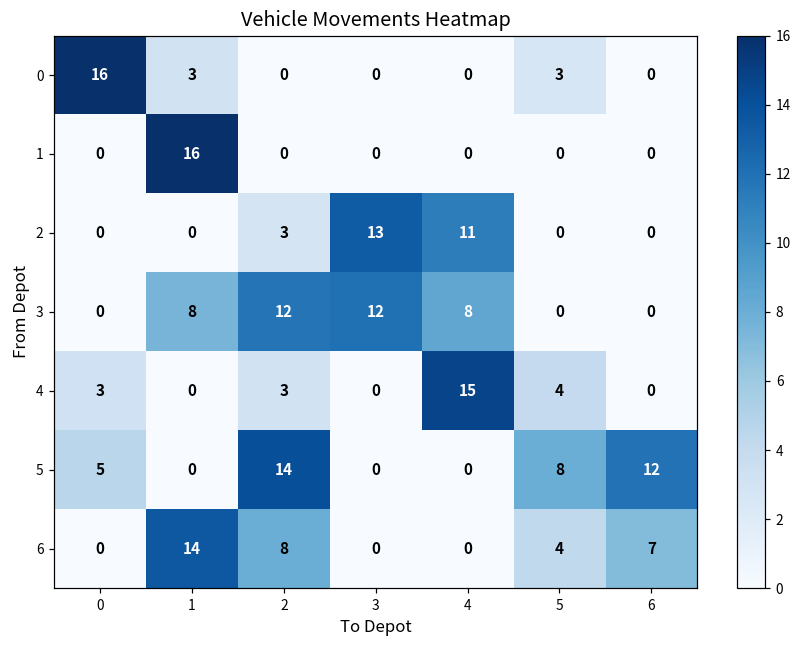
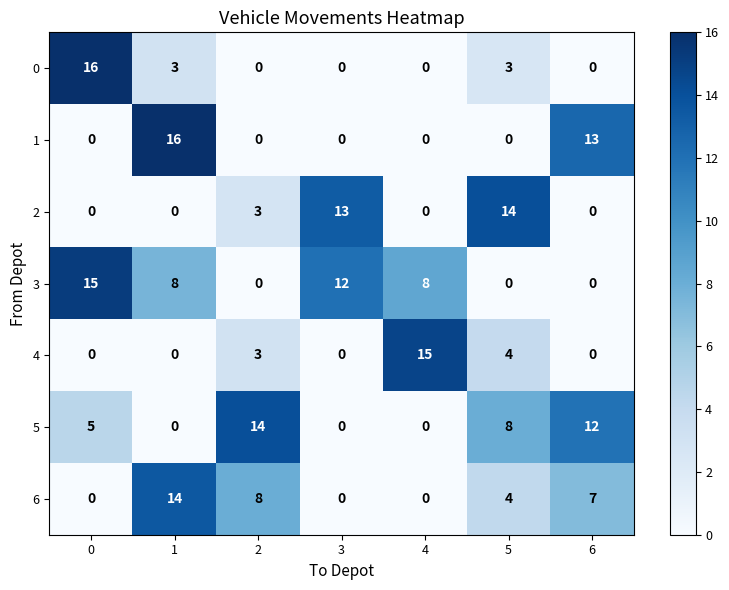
1, 6: 0 -> 13
2, 4: 11 -> 0
2, 5: 0 -> 14
3, 0: 0 -> 15
3, 2: 12 -> 0
4, 0: 3 -> 0
